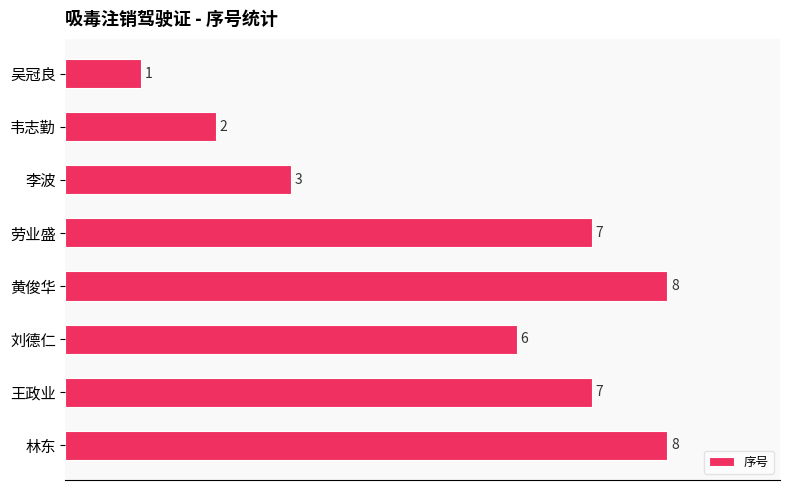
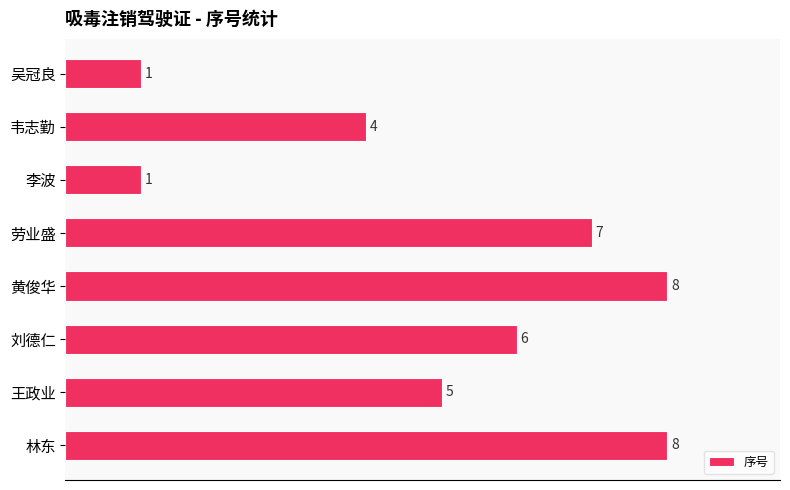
韦志勤: 2 -> 4
李波: 3 -> 1
王政业: 7 -> 5
